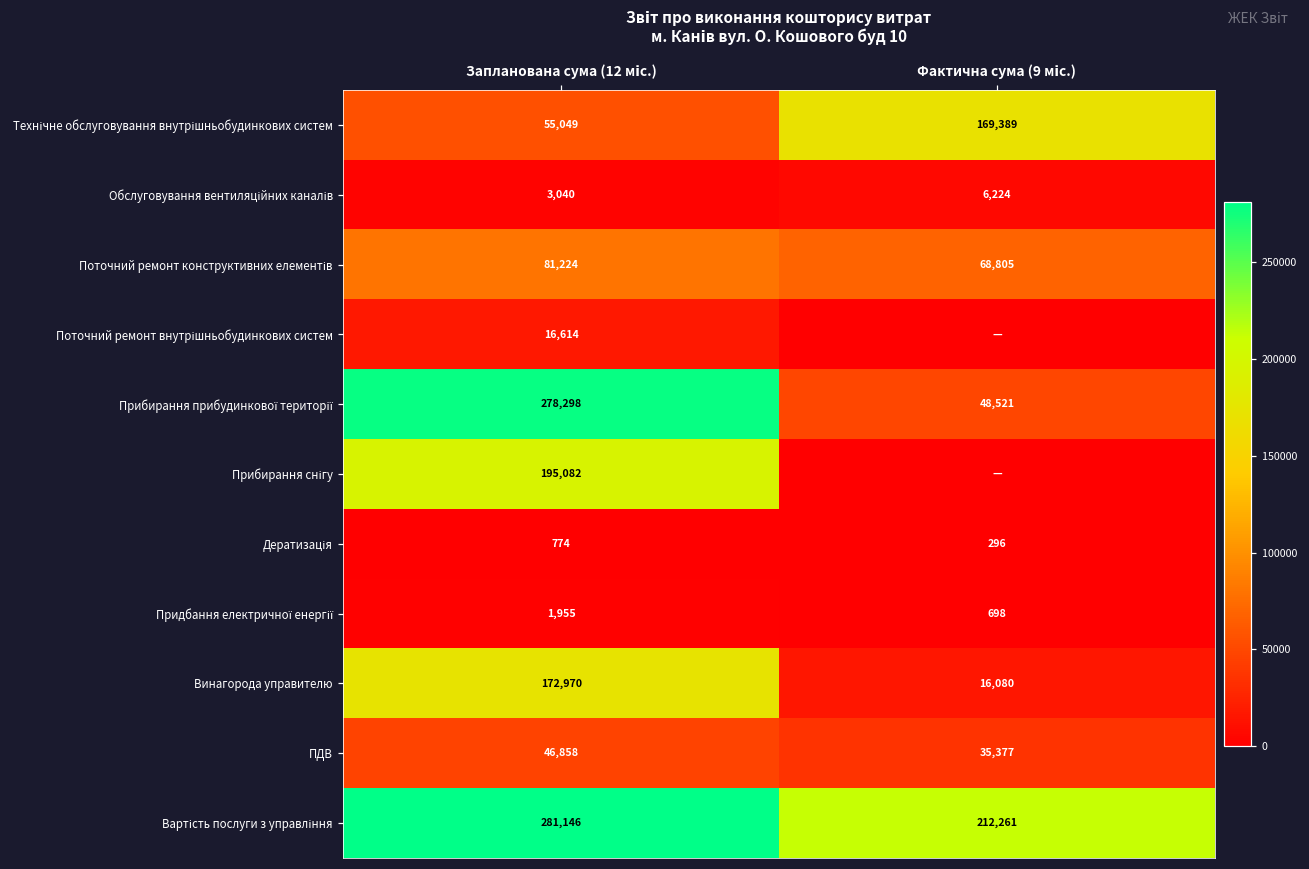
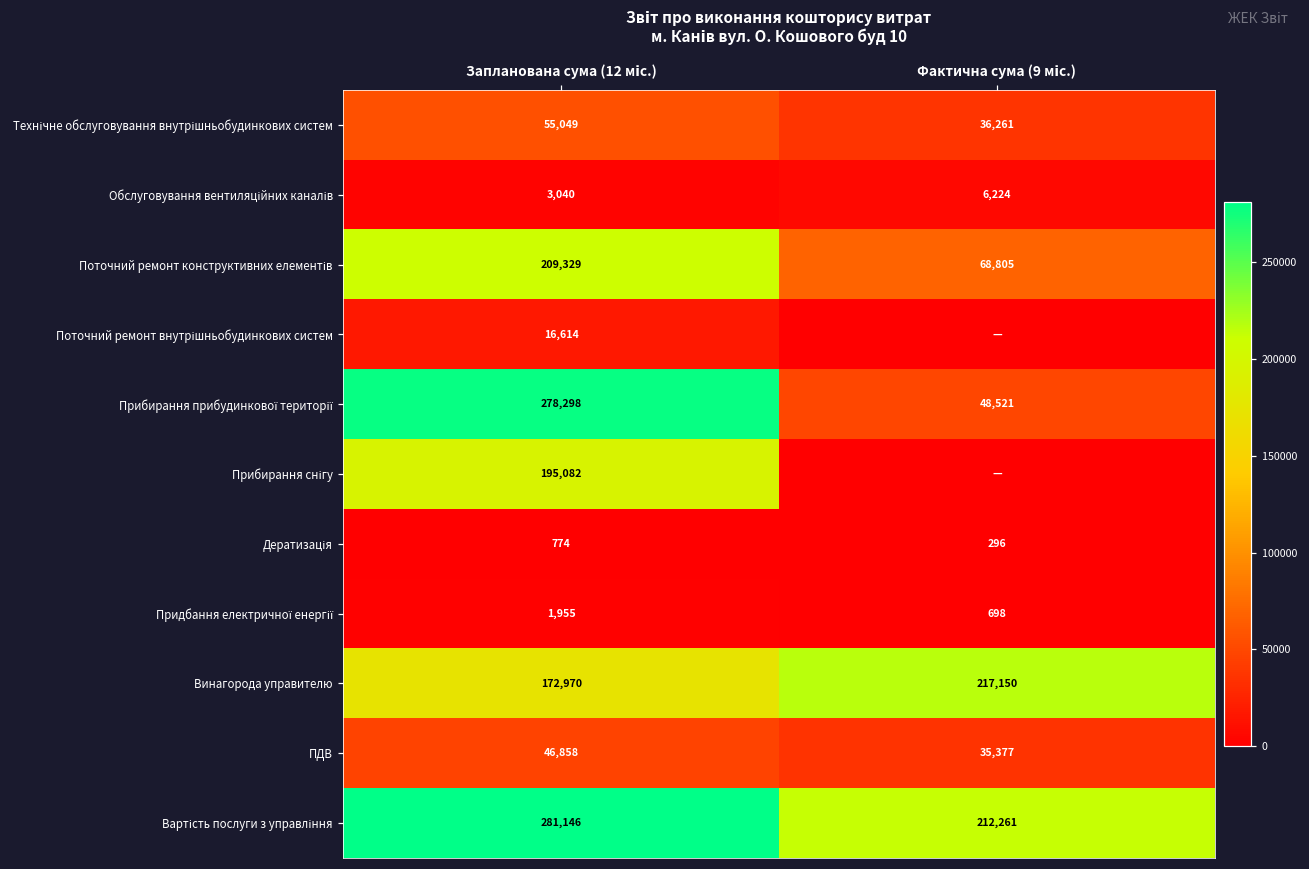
Технічне обслуговування внутрішньобудинкових систем, Фактична сума (9 міс.): 169,389 -> 36,261
Поточний ремонт конструктивних елементів, Запланована сума (12 міс.): 81,224 -> 209,329
Винагорода управителю, Фактична сума (9 міс.): 16,080 -> 217,150
